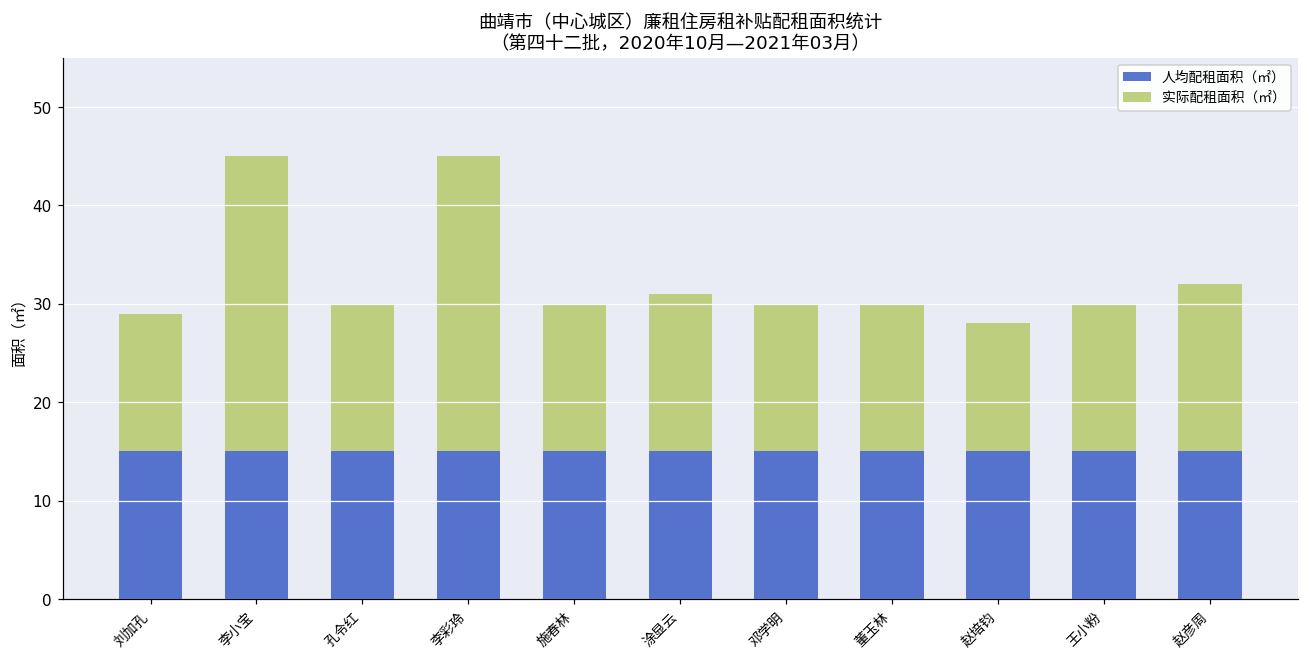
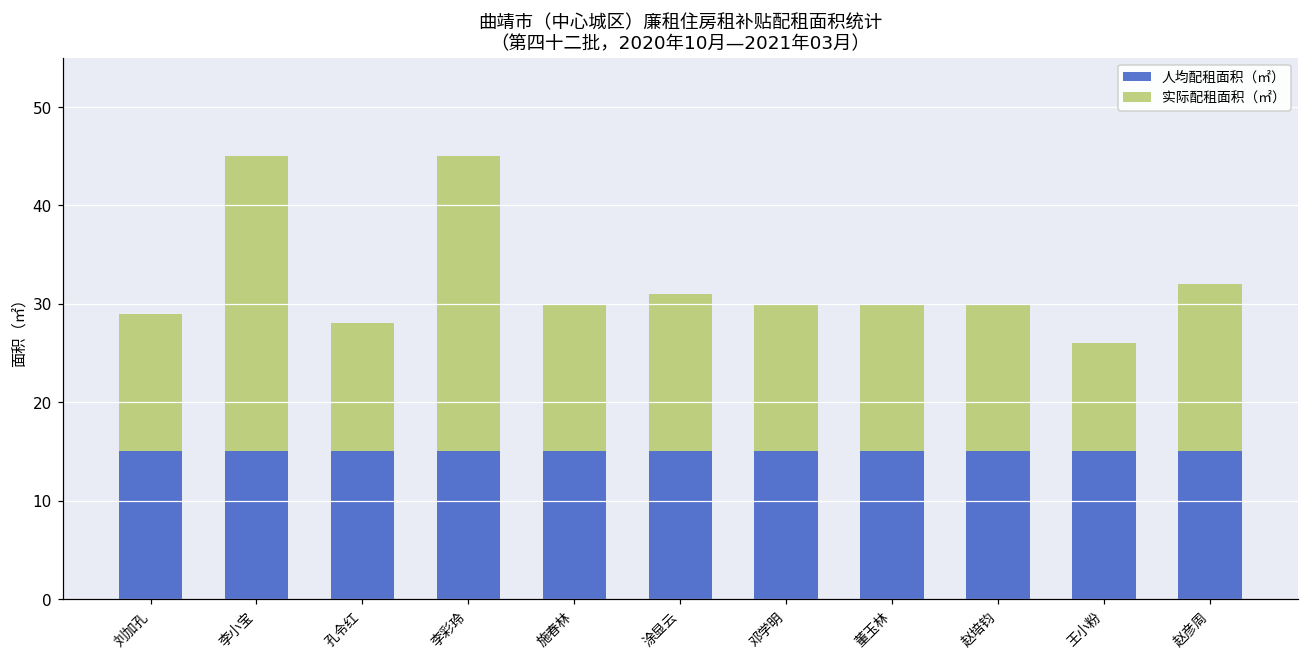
实际配租面积（㎡）, 孔令红: 15 -> 13
实际配租面积（㎡）, 赵培钧: 13 -> 15
实际配租面积（㎡）, 王小粉: 15 -> 11
